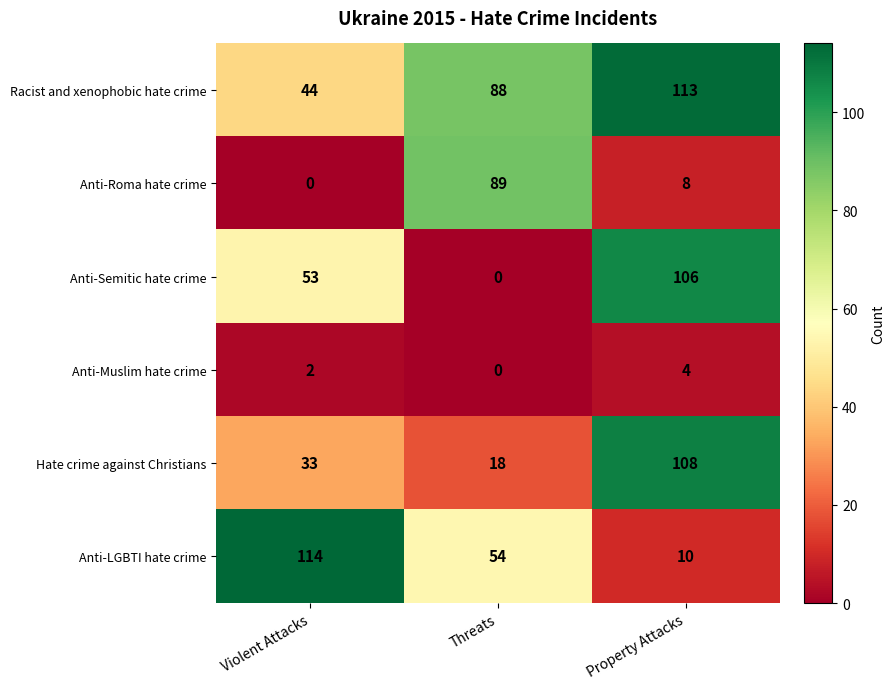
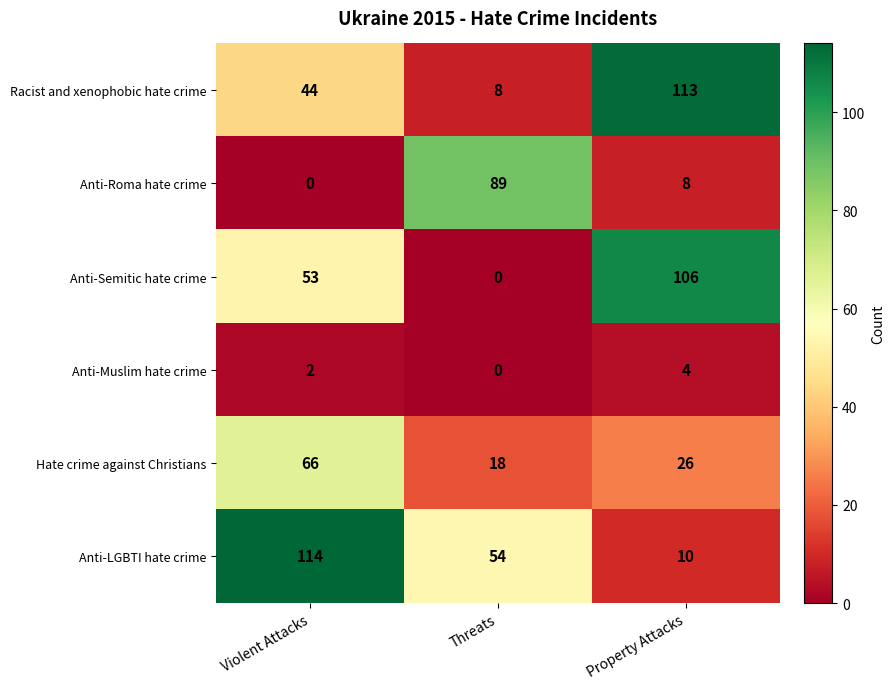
Racist and xenophobic hate crime, Threats: 88 -> 8
Hate crime against Christians, Violent Attacks: 33 -> 66
Hate crime against Christians, Property Attacks: 108 -> 26
